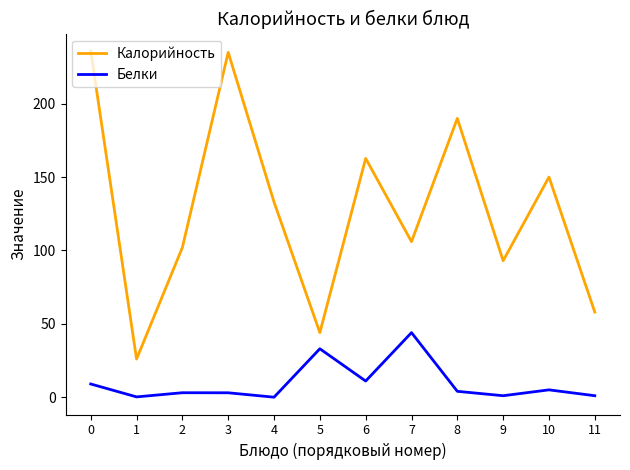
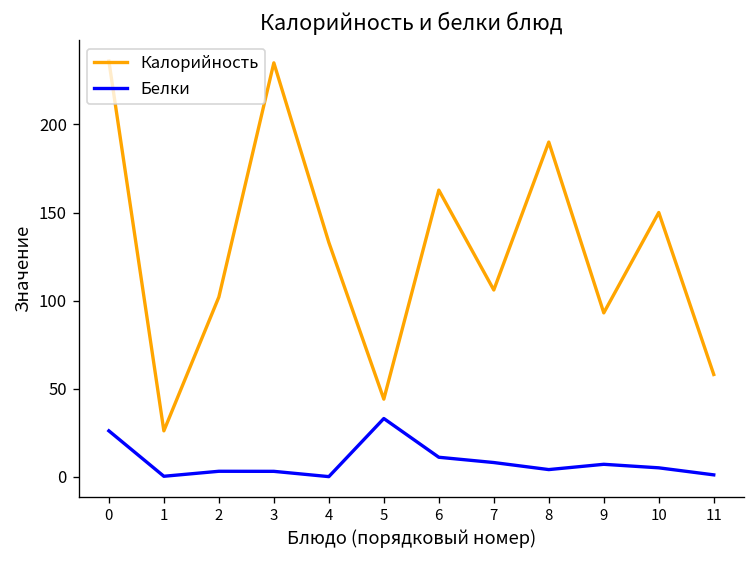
Белки, 0: 9 -> 26
Белки, 7: 44 -> 8
Белки, 9: 1 -> 7
